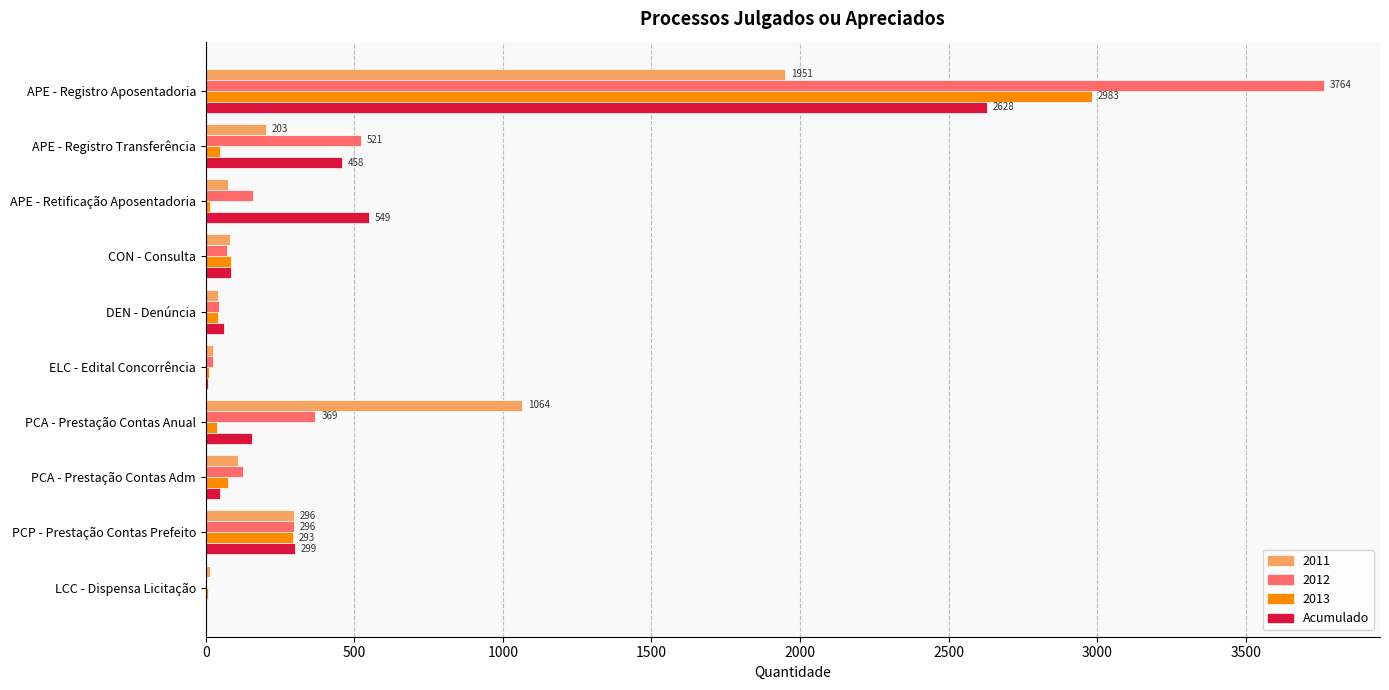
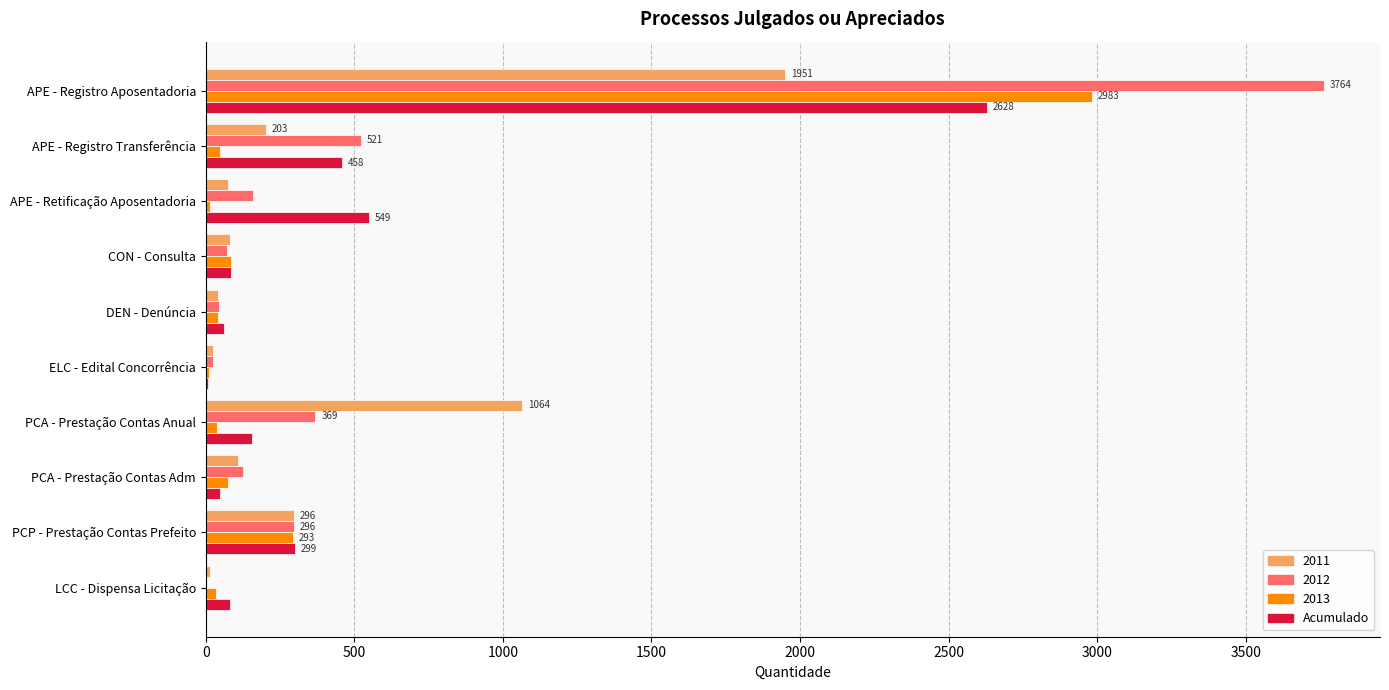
2013, LCC - Dispensa Licitação: 10 -> 40
Acumulado, LCC - Dispensa Licitação: 0 -> 80
